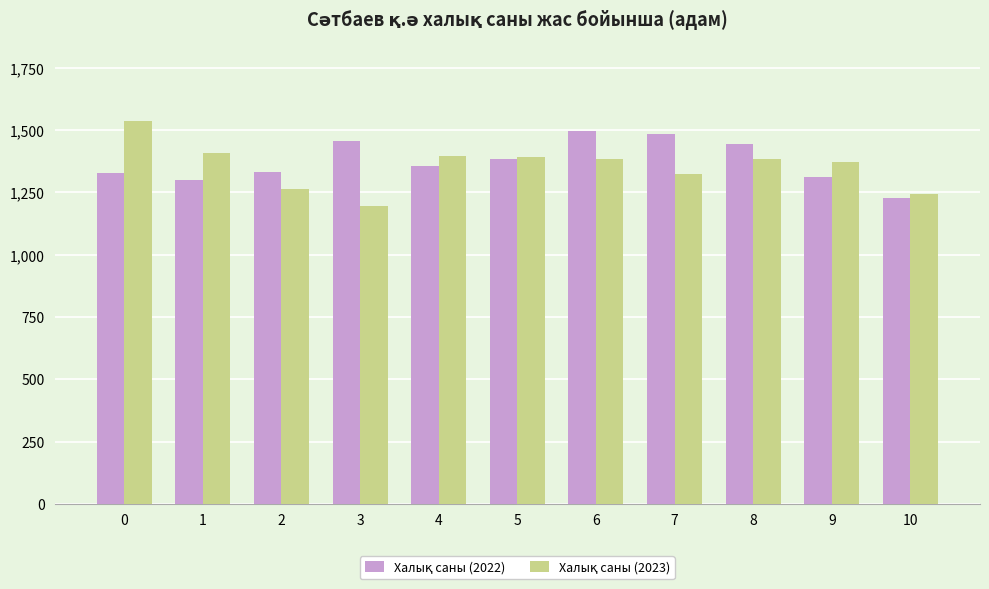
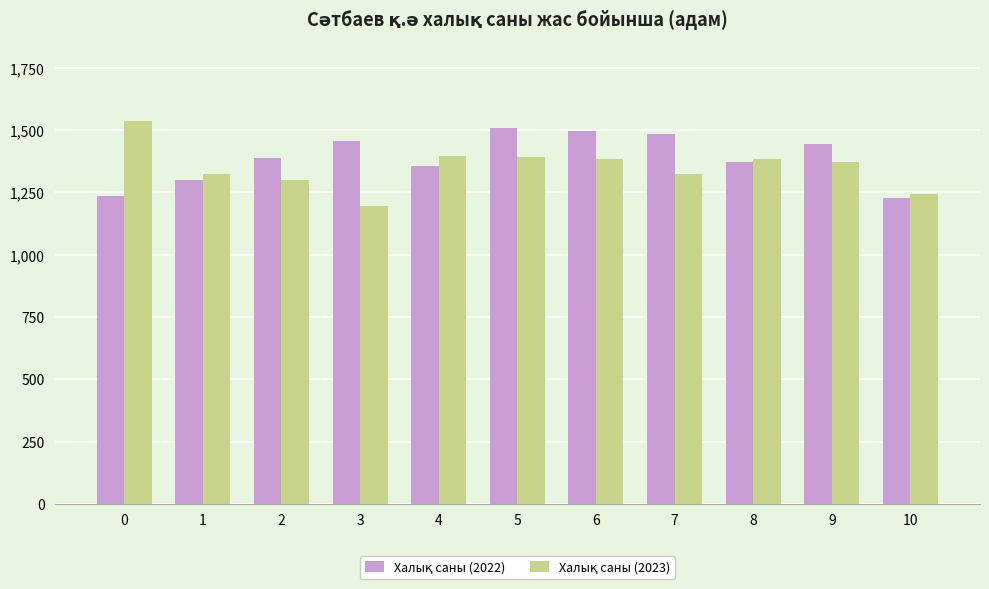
Халық саны (2022), 0: 1,330 -> 1,230
Халық саны (2023), 1: 1,410 -> 1,320
Халық саны (2022), 2: 1,330 -> 1,390
Халық саны (2023), 2: 1,260 -> 1,300
Халық саны (2022), 5: 1,390 -> 1,510
Халық саны (2022), 8: 1,440 -> 1,370
Халық саны (2022), 9: 1,310 -> 1,450
